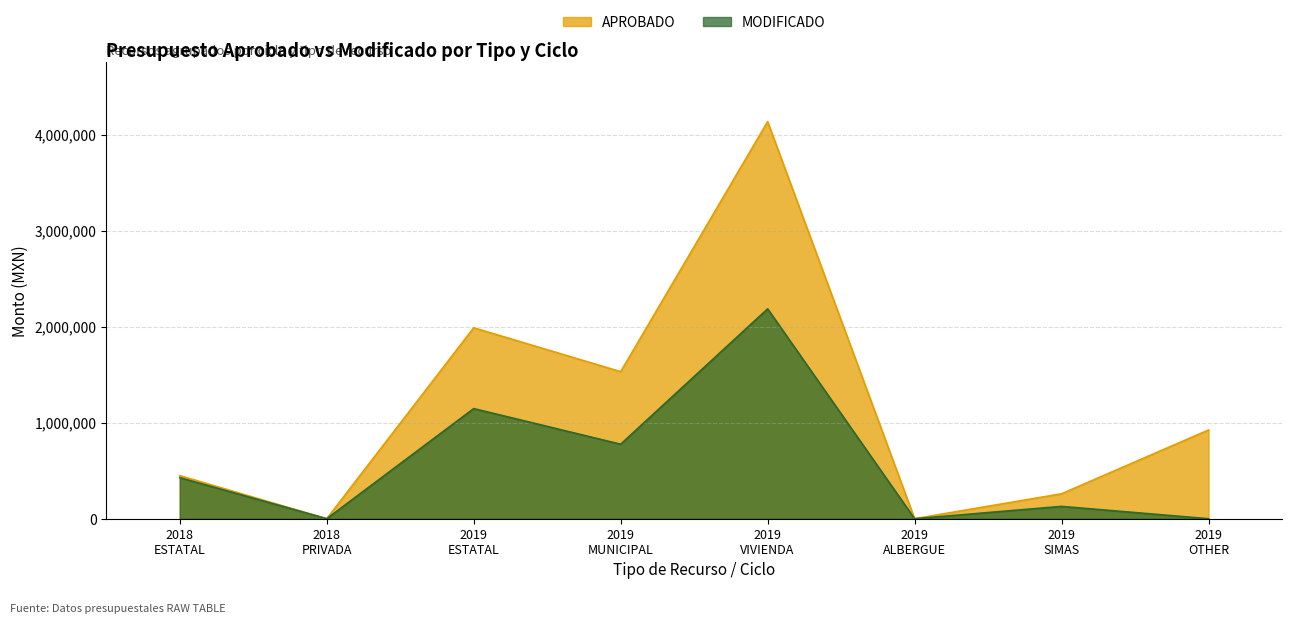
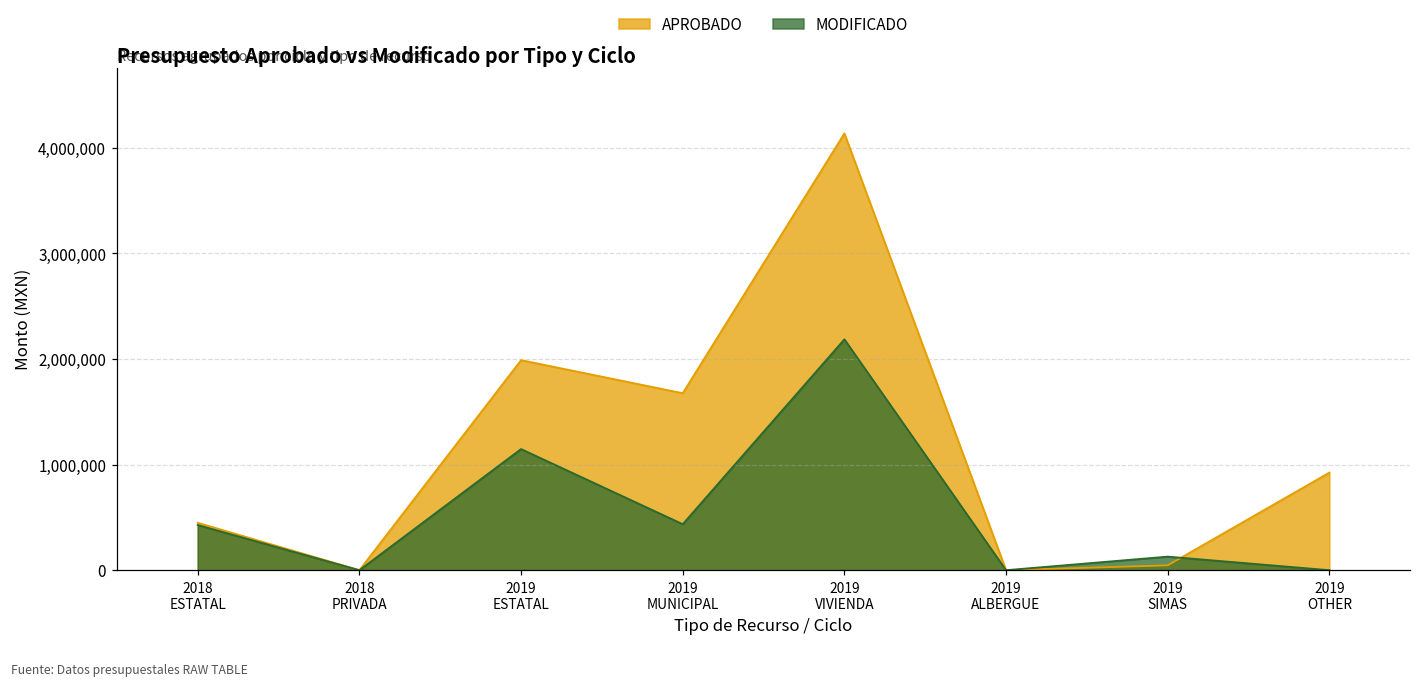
APROBADO, 2019 MUNICIPAL: 1,500,000 -> 1,700,000
MODIFICADO, 2019 MUNICIPAL: 800,000 -> 400,000
APROBADO, 2019 SIMAS: 300,000 -> 0
